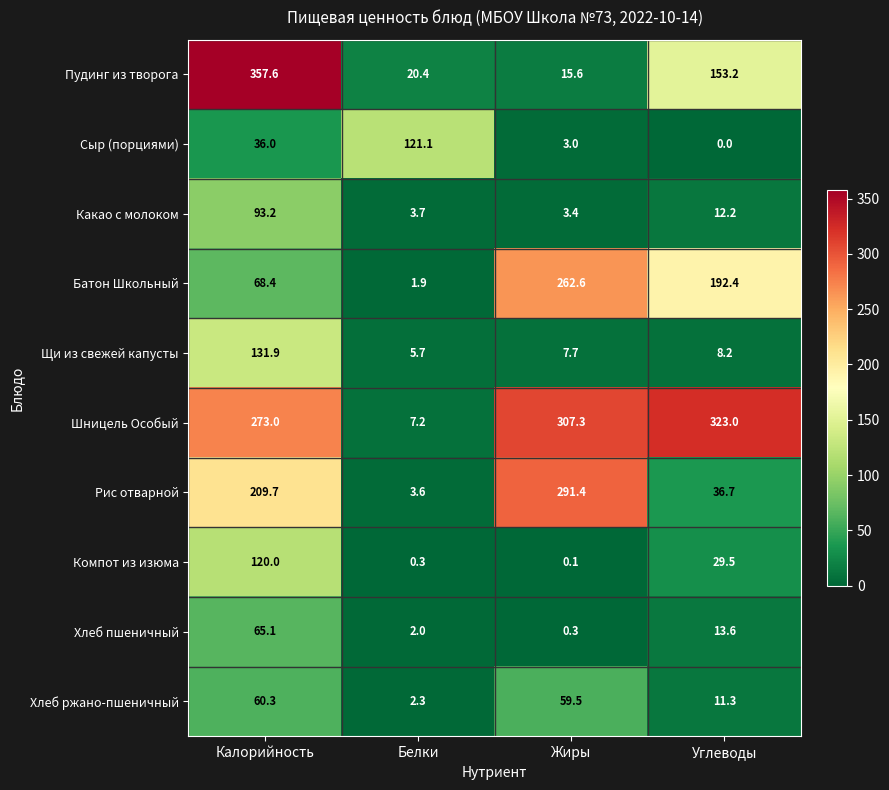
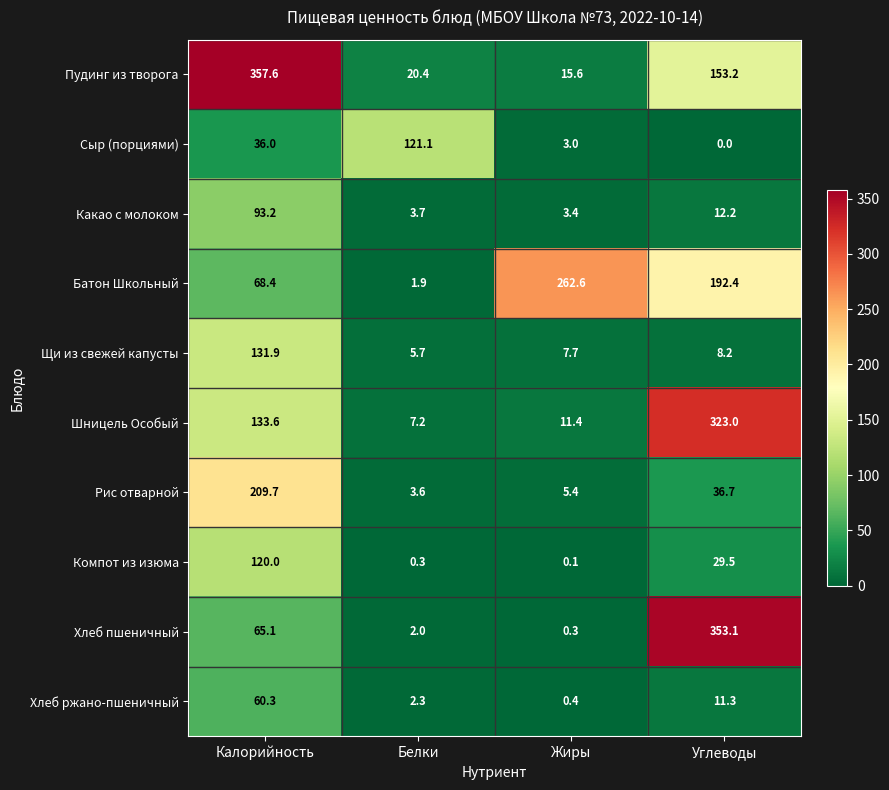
Шницель Особый, Калорийность: 273.0 -> 133.6
Шницель Особый, Жиры: 307.3 -> 11.4
Рис отварной, Жиры: 291.4 -> 5.4
Хлеб пшеничный, Углеводы: 13.6 -> 353.1
Хлеб ржано-пшеничный, Жиры: 59.5 -> 0.4
